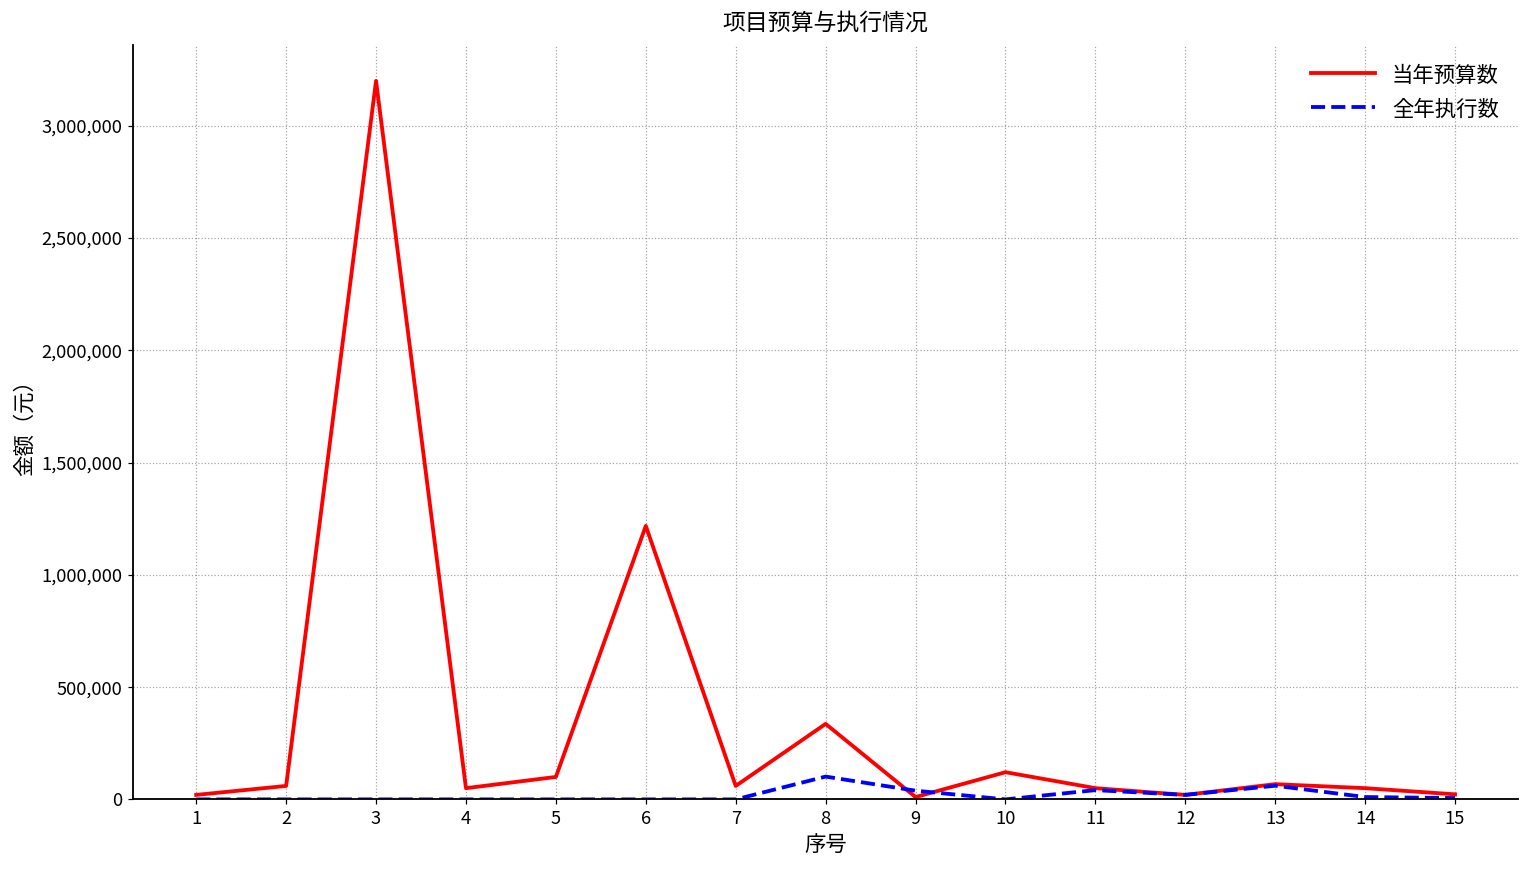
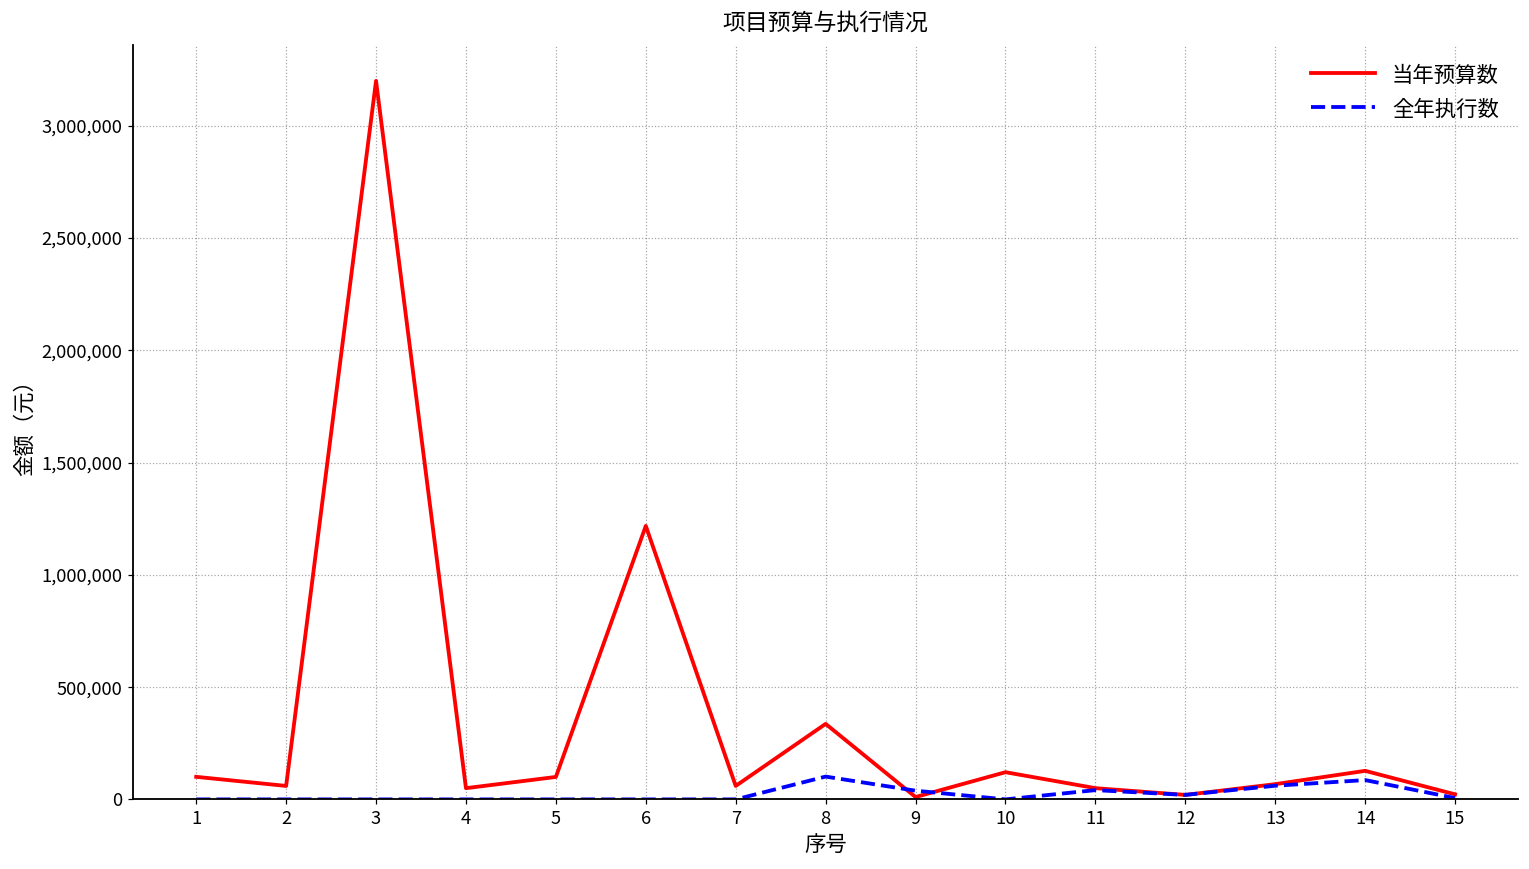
当年预算数, 1: 20,000 -> 100,000
当年预算数, 14: 50,000 -> 130,000
全年执行数, 14: 10,000 -> 90,000
